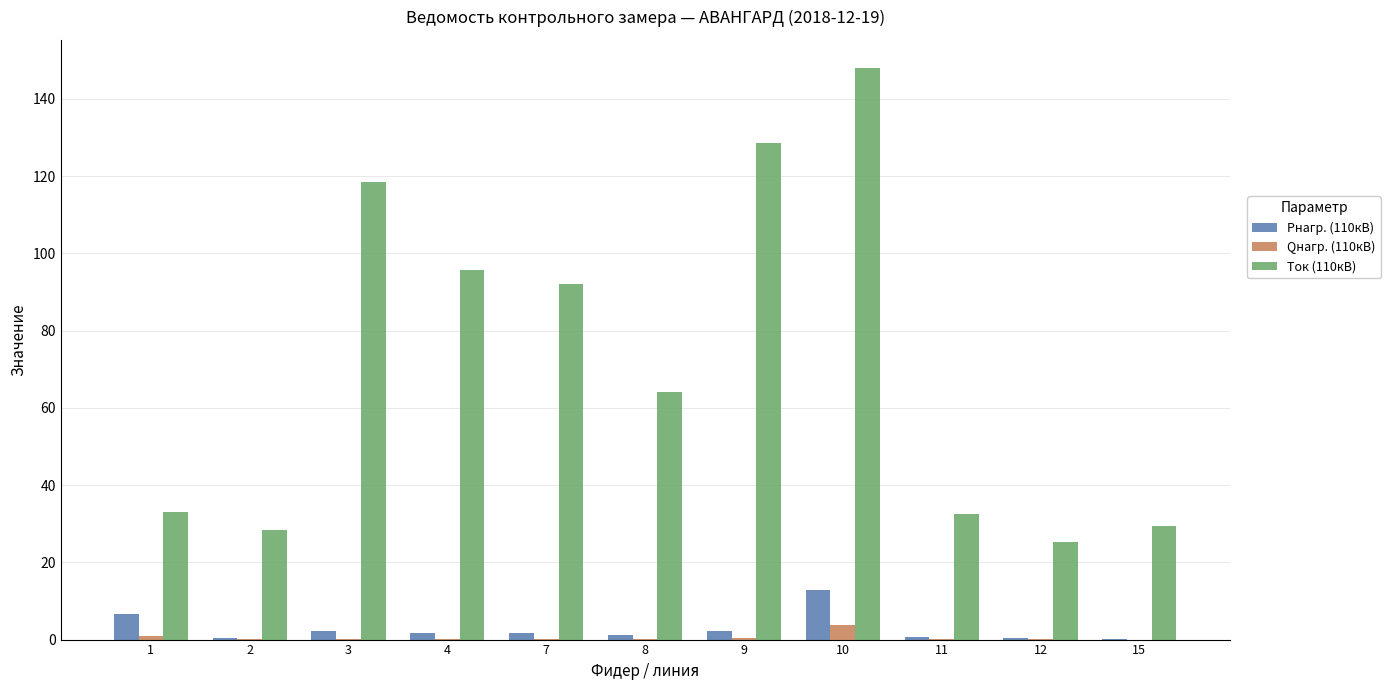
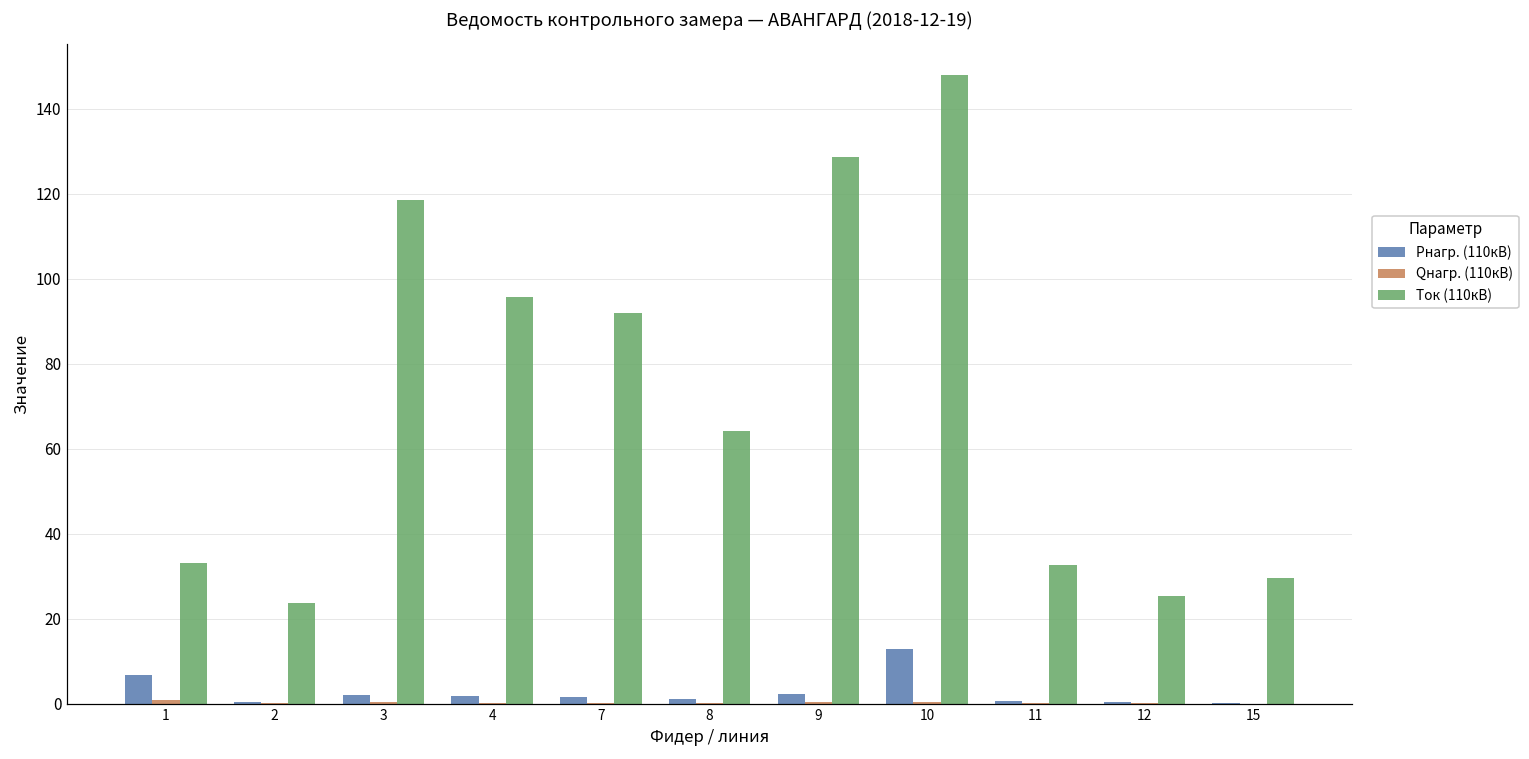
Ток (110кВ), 2: 28 -> 24
Qнагр. (110кВ), 10: 4 -> 0
